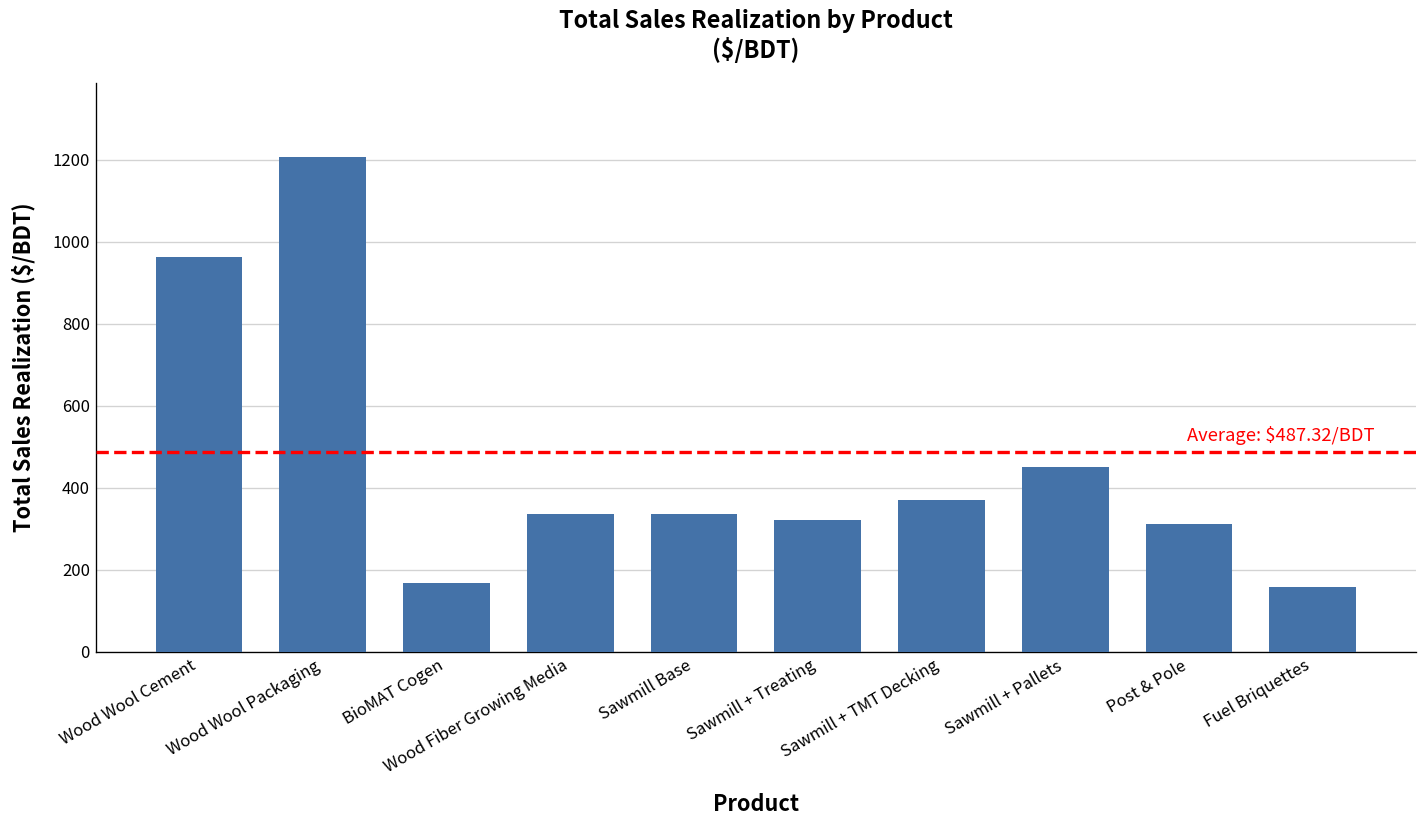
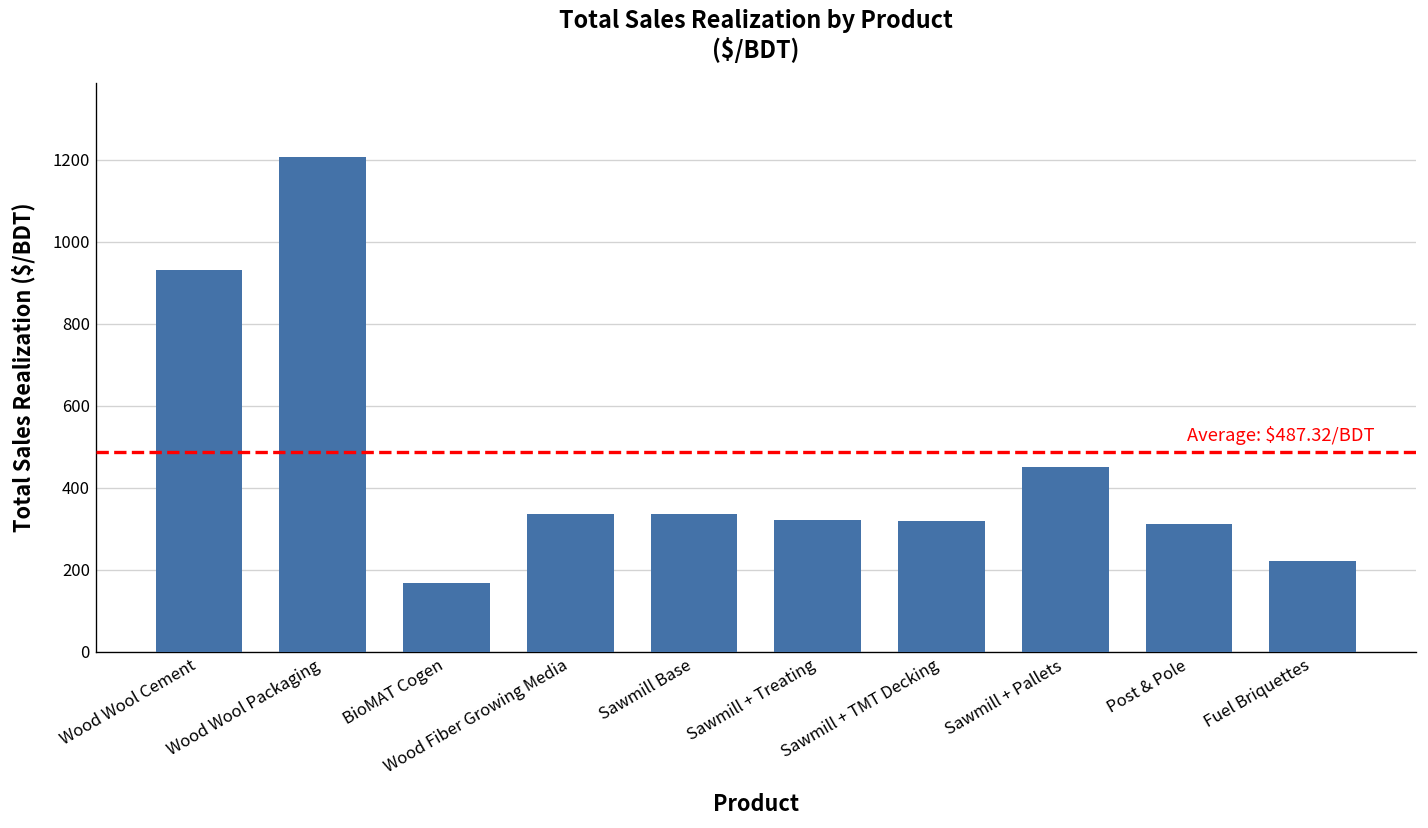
Wood Wool Cement: 960 -> 930
Sawmill + TMT Decking: 370 -> 320
Fuel Briquettes: 160 -> 220
